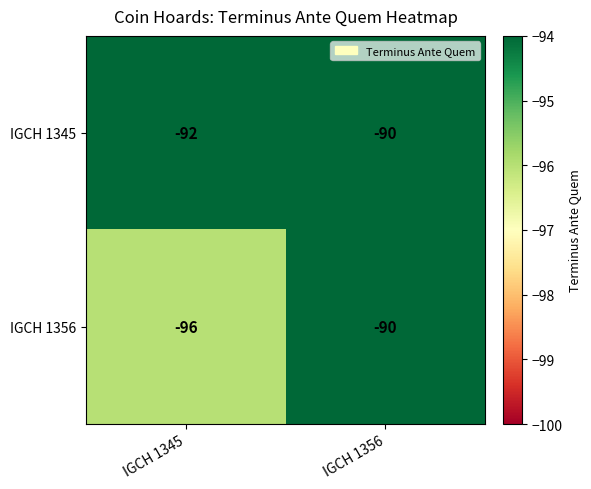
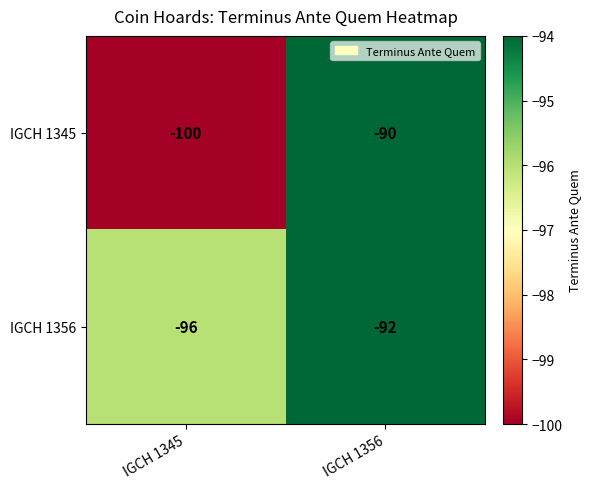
IGCH 1345, IGCH 1345: -92 -> -100
IGCH 1356, IGCH 1356: -90 -> -92
